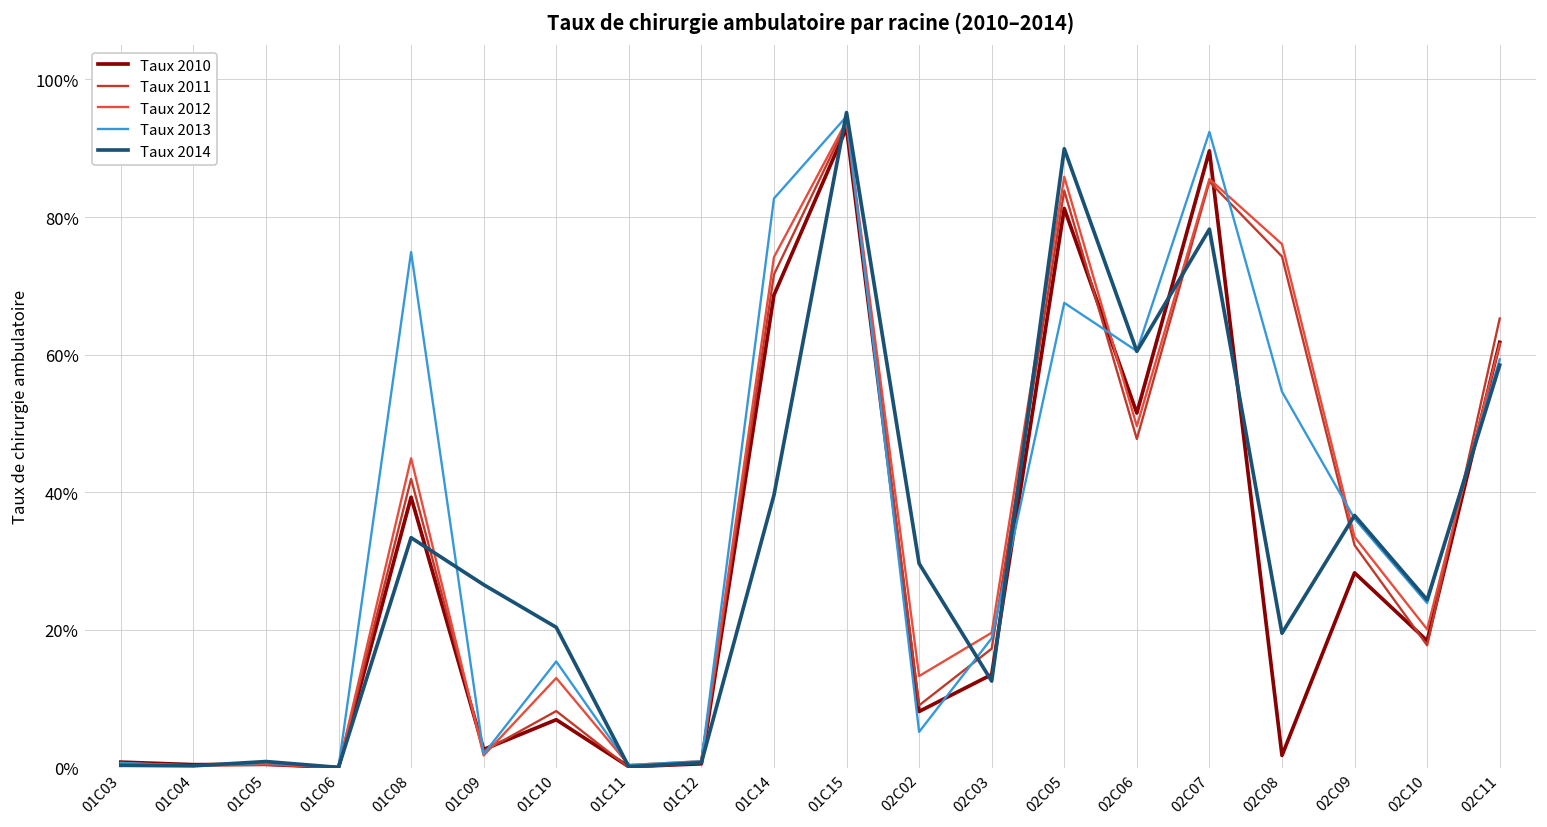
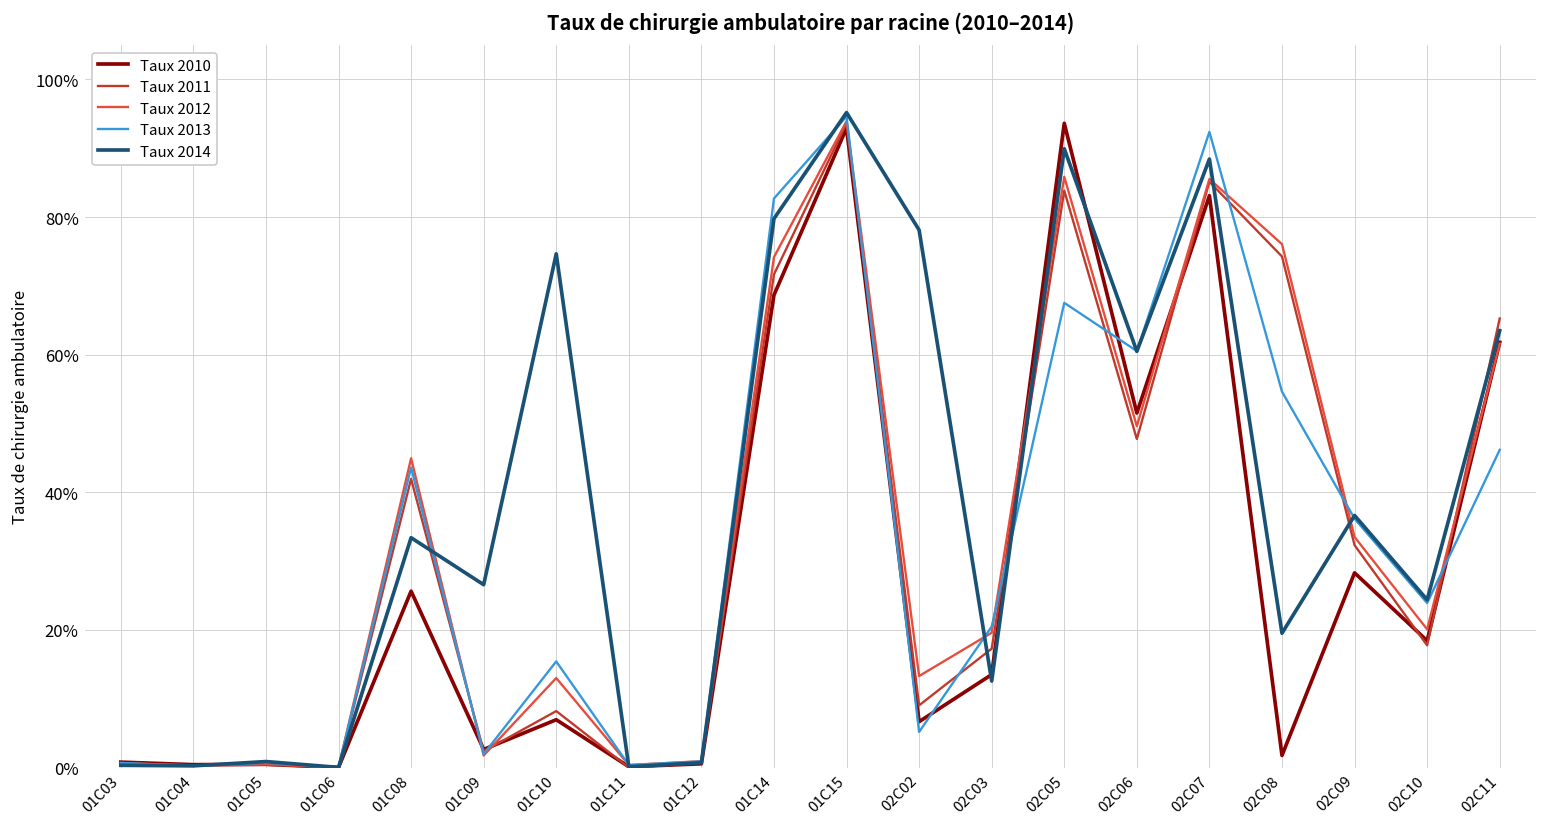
Taux 2010, 01C08: 39% -> 26%
Taux 2013, 01C08: 75% -> 44%
Taux 2014, 01C10: 20% -> 75%
Taux 2014, 01C14: 40% -> 80%
Taux 2010, 02C02: 8% -> 7%
Taux 2014, 02C02: 30% -> 78%
Taux 2013, 02C03: 19% -> 20%
Taux 2010, 02C05: 81% -> 94%
Taux 2010, 02C07: 90% -> 83%
Taux 2014, 02C07: 78% -> 88%
Taux 2013, 02C11: 59% -> 46%
Taux 2014, 02C11: 58% -> 64%
